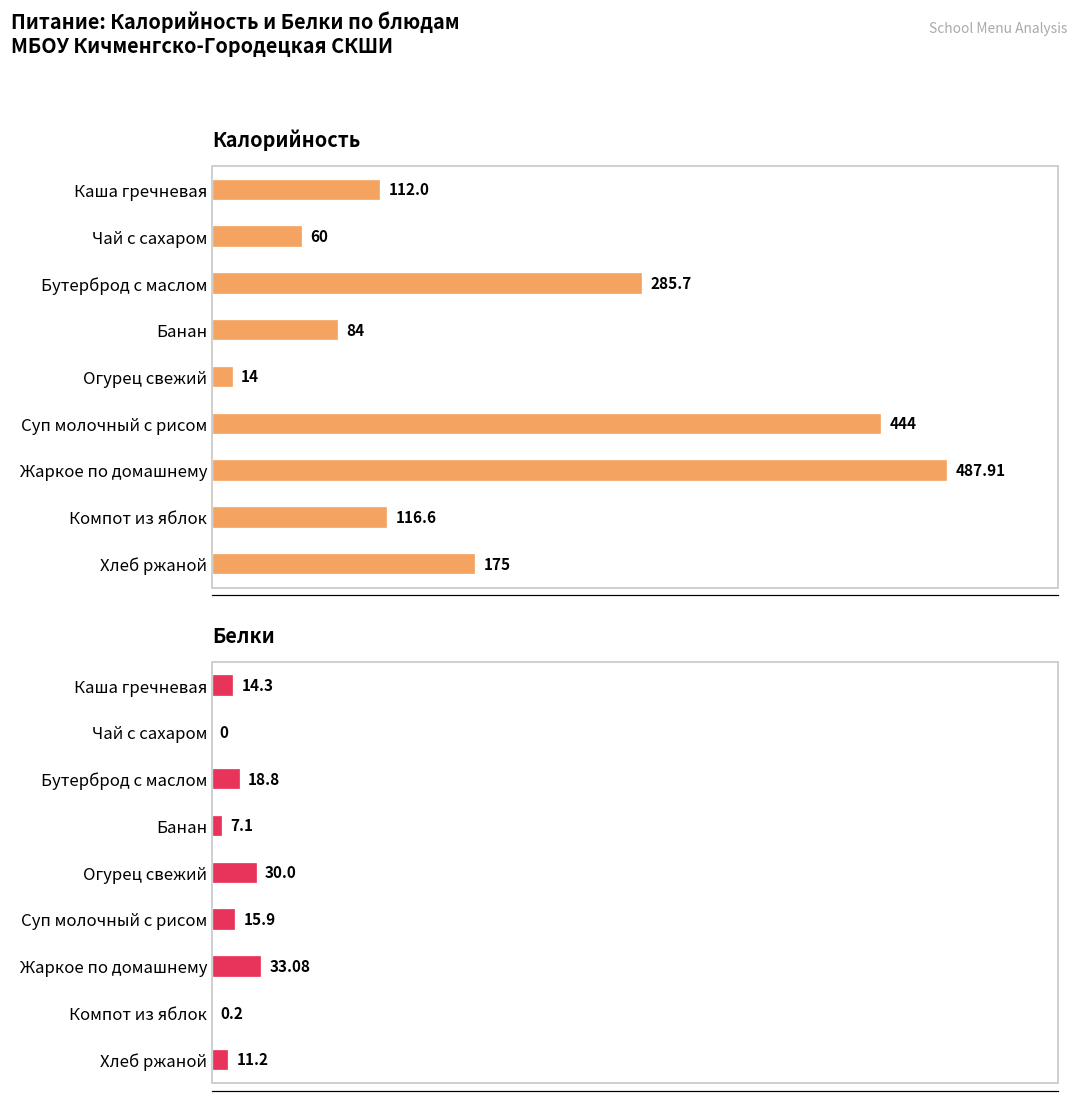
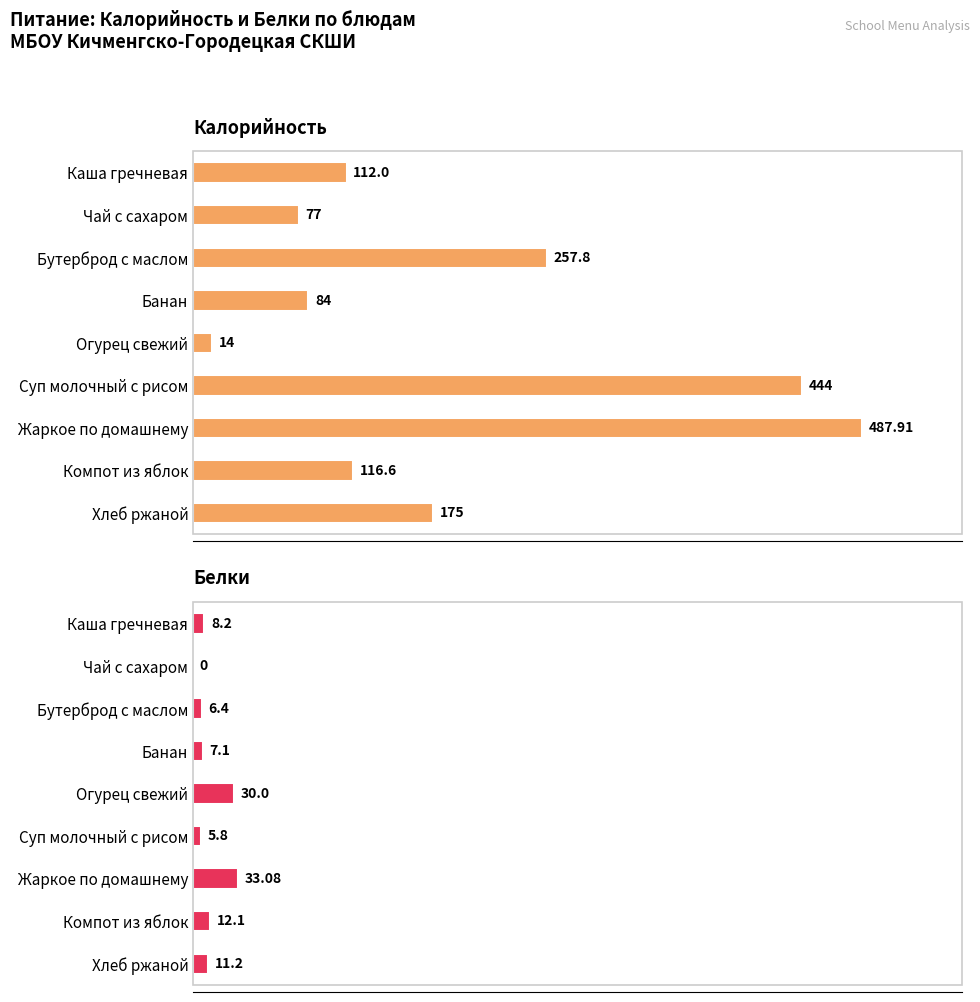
Калорийность, Чай с сахаром: 60 -> 77
Калорийность, Бутерброд с маслом: 285.7 -> 257.8
Белки, Каша гречневая: 14.3 -> 8.2
Белки, Бутерброд с маслом: 18.8 -> 6.4
Белки, Суп молочный с рисом: 15.9 -> 5.8
Белки, Компот из яблок: 0.2 -> 12.1
